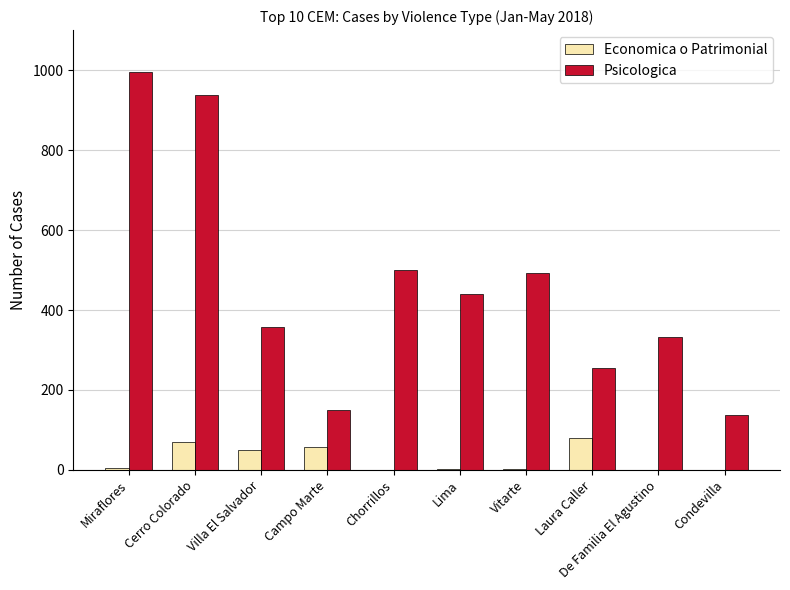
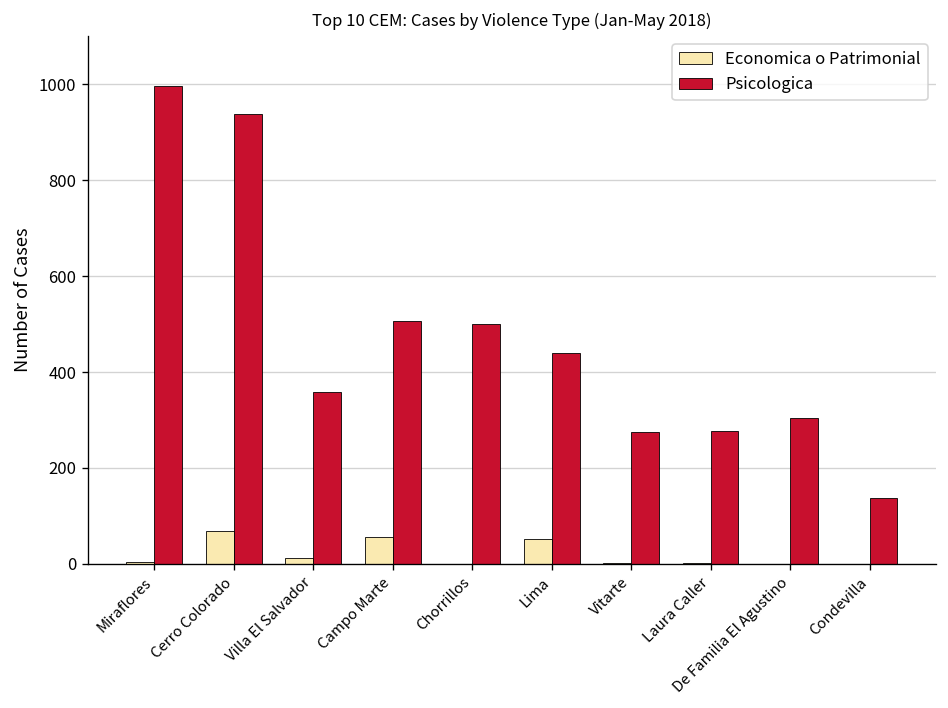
Economica o Patrimonial, Villa El Salvador: 50 -> 10
Psicologica, Campo Marte: 150 -> 510
Economica o Patrimonial, Lima: 0 -> 50
Psicologica, Vitarte: 490 -> 280
Economica o Patrimonial, Laura Caller: 80 -> 0
Psicologica, Laura Caller: 260 -> 280
Psicologica, De Familia El Agustino: 330 -> 300
